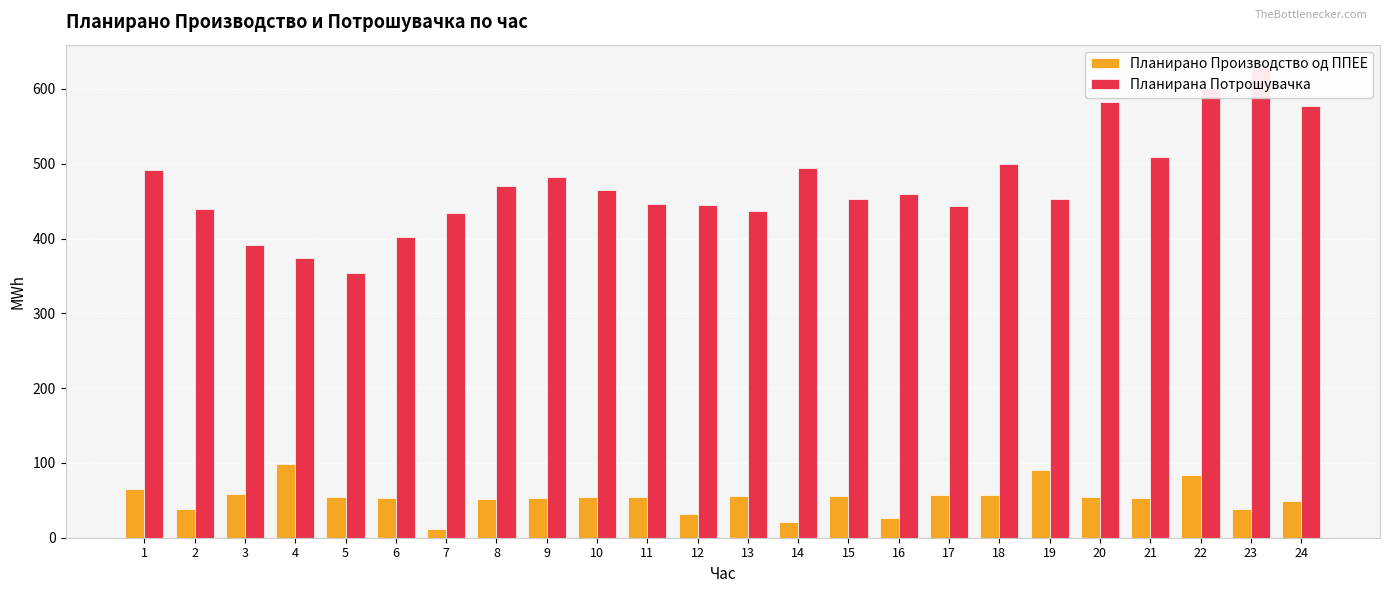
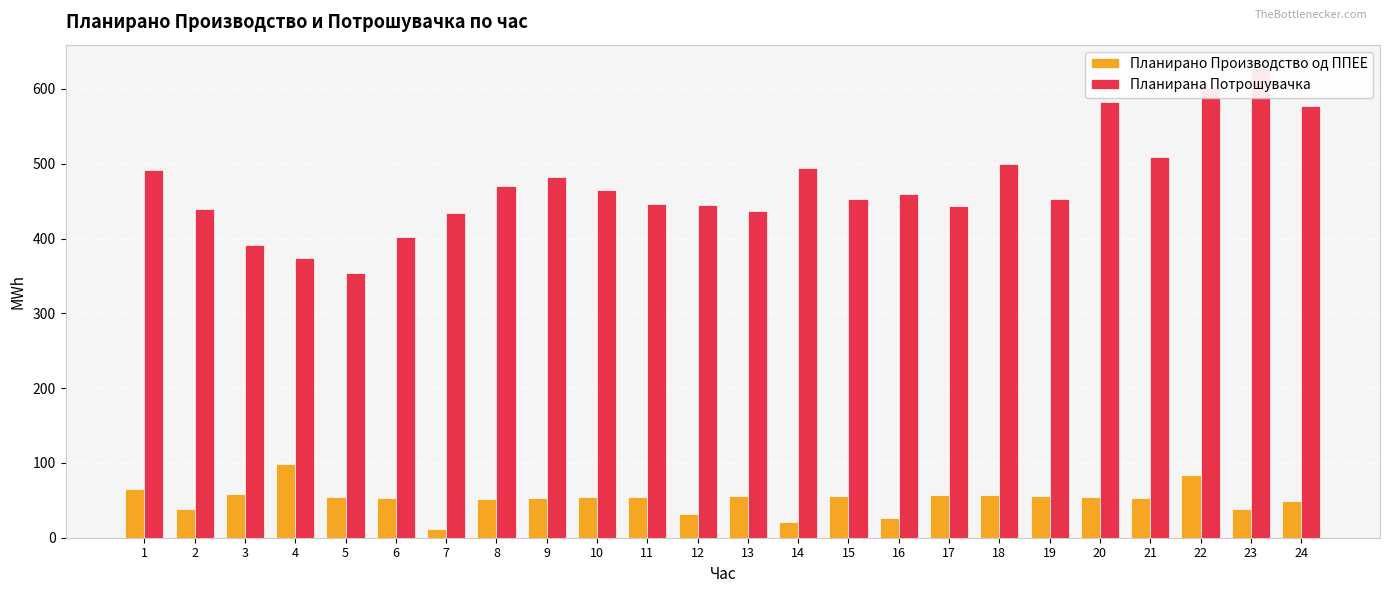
Планирано Производство од ППЕЕ, 19: 90 -> 60
